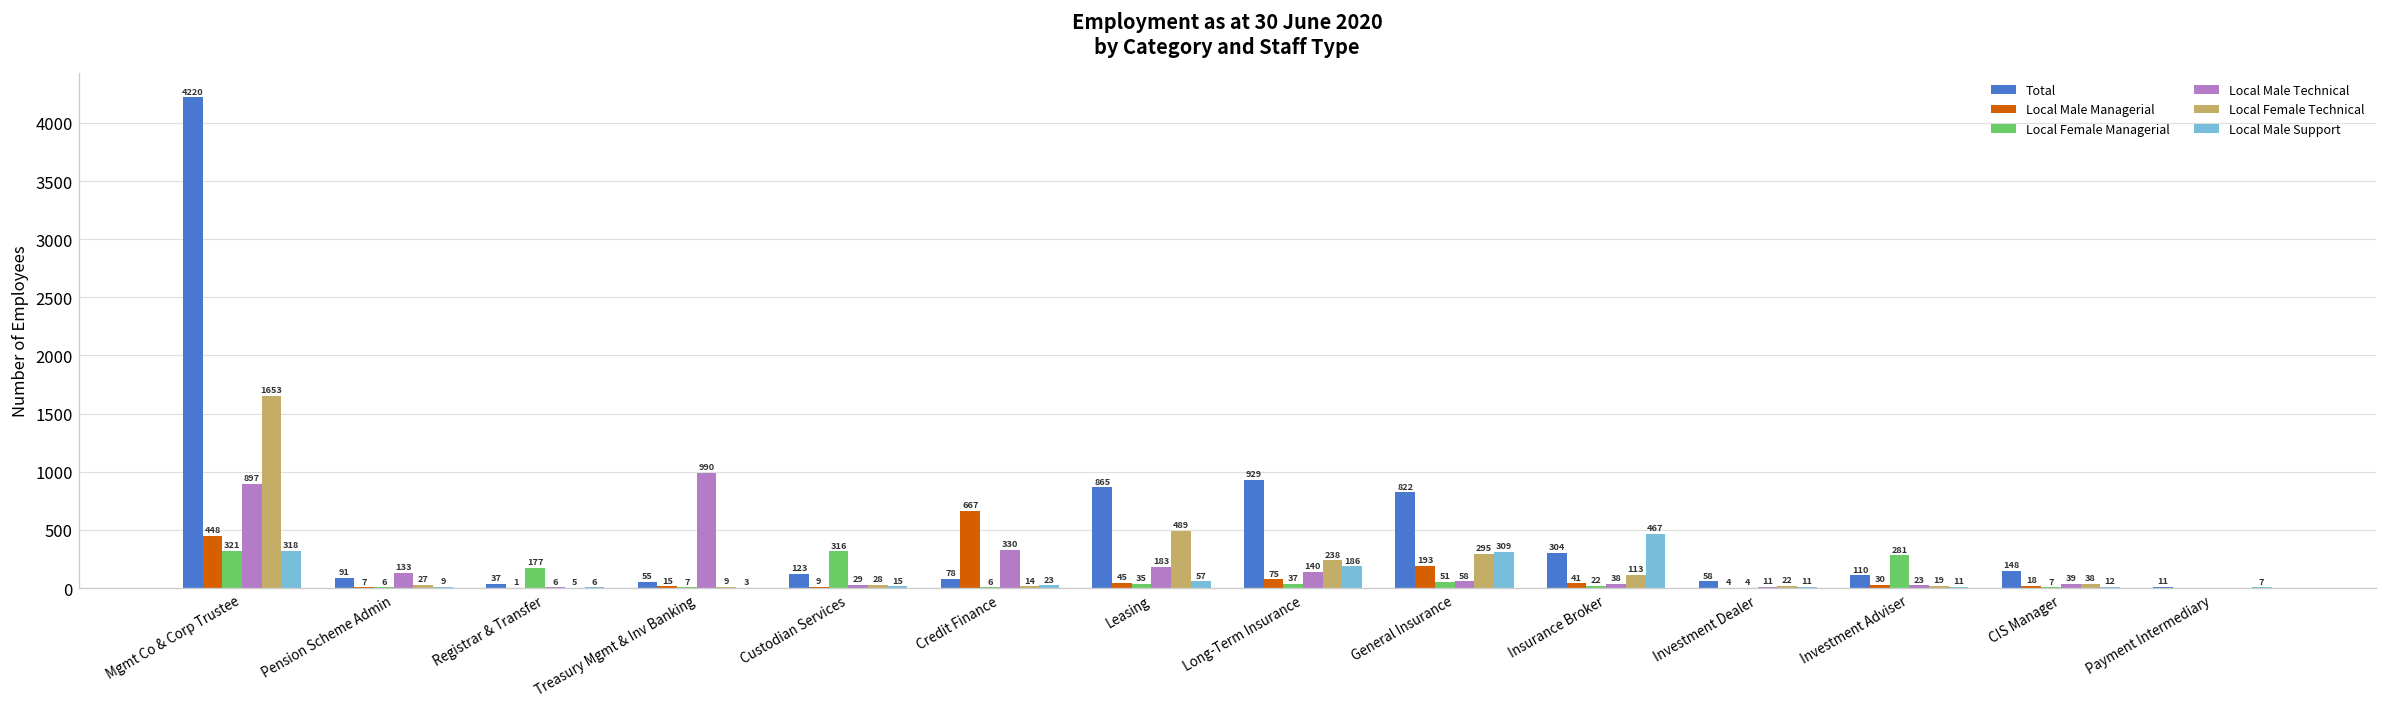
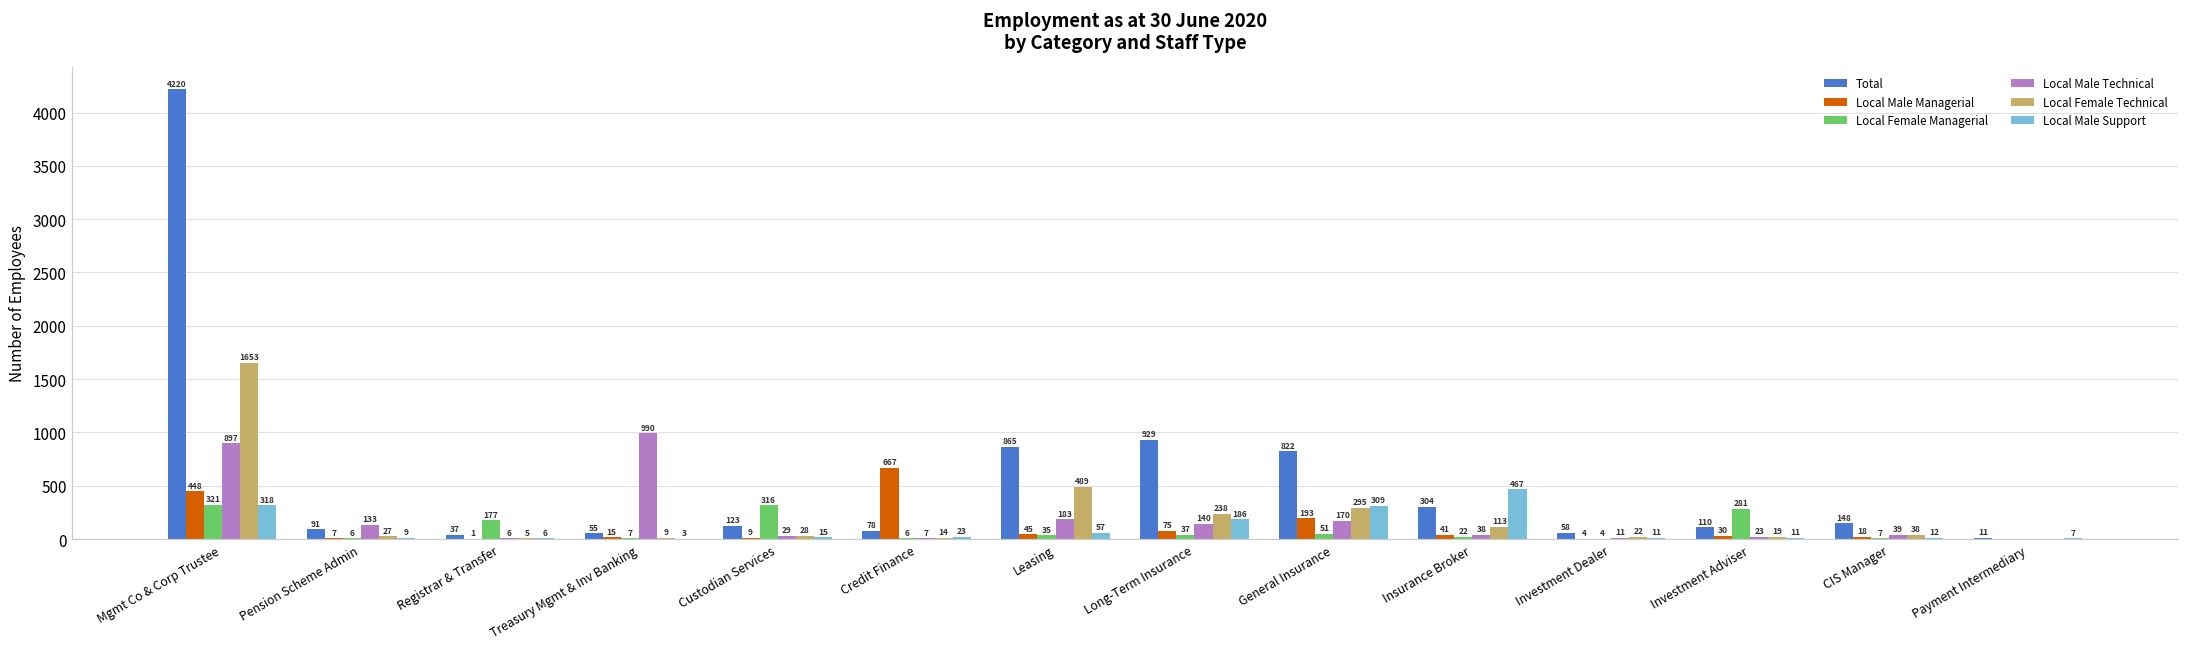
Local Male Technical, Credit Finance: 330 -> 7
Local Male Technical, General Insurance: 58 -> 170
